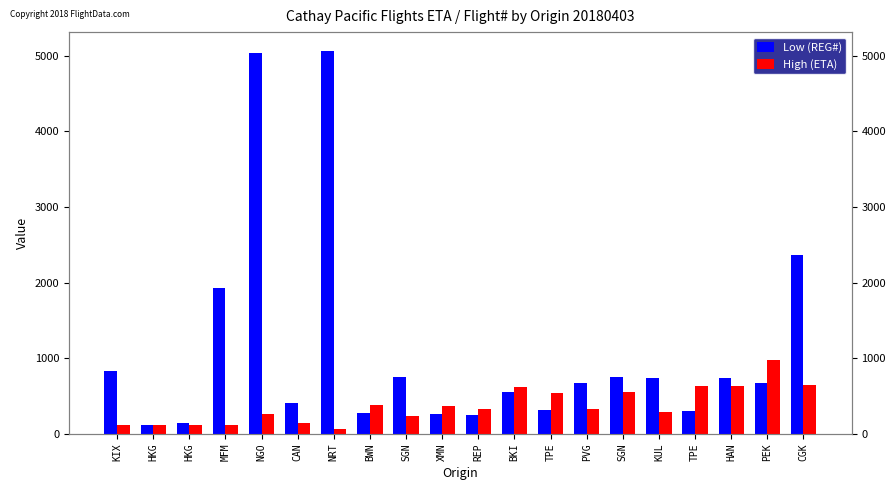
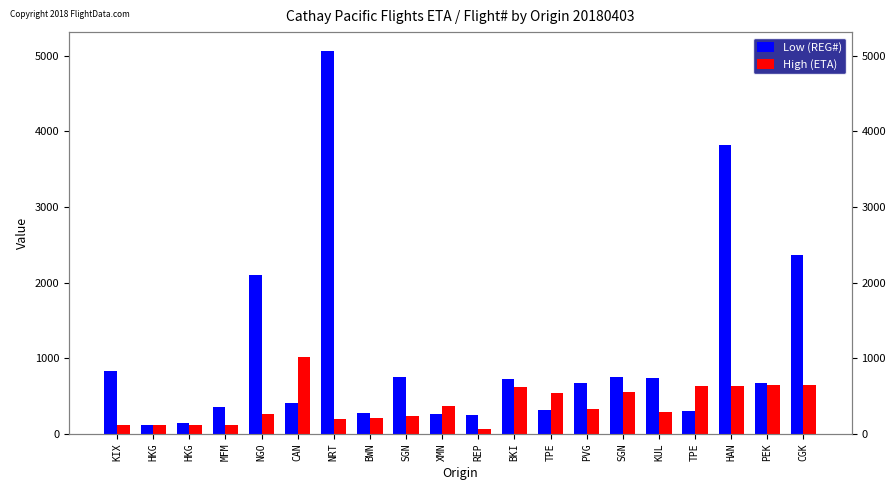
Low (REG#), MFM: 1900 -> 400
Low (REG#), NGO: 5000 -> 2100
High (ETA), CAN: 100 -> 1000
High (ETA), NRT: 100 -> 200
High (ETA), BWN: 400 -> 200
High (ETA), REP: 300 -> 100
Low (REG#), BKI: 600 -> 700
Low (REG#), HAN: 700 -> 3800
High (ETA), PEK: 1000 -> 600
